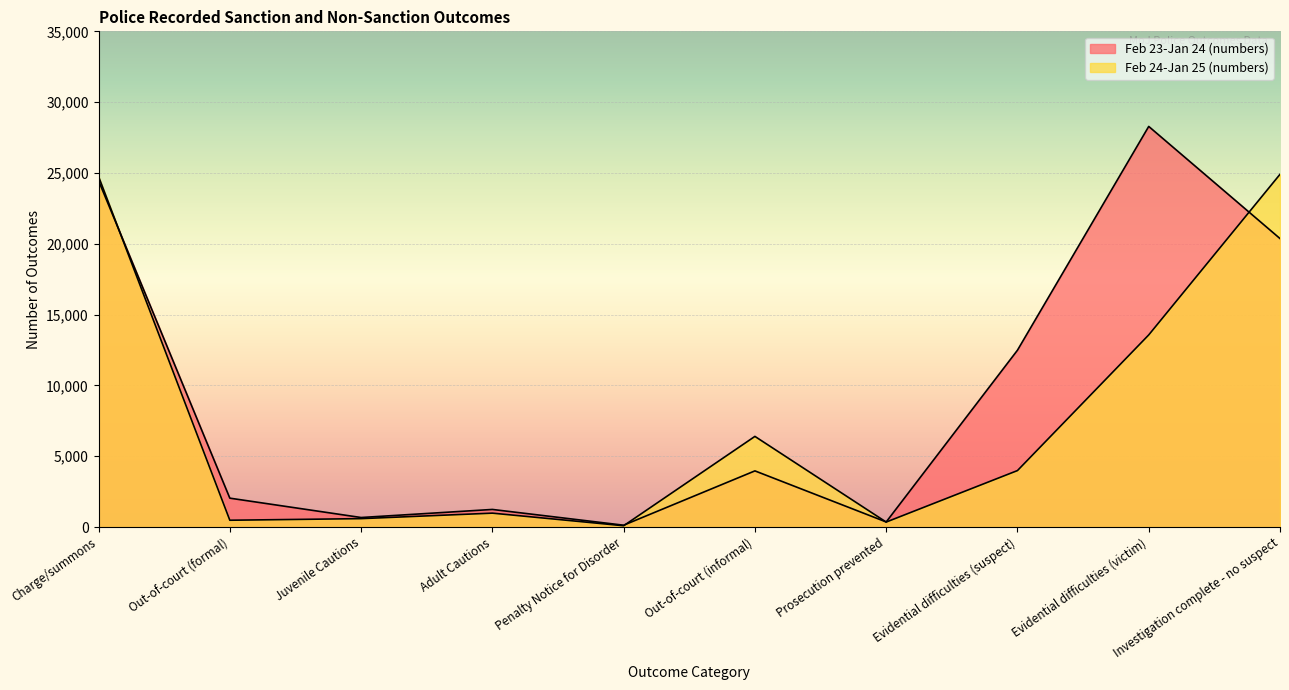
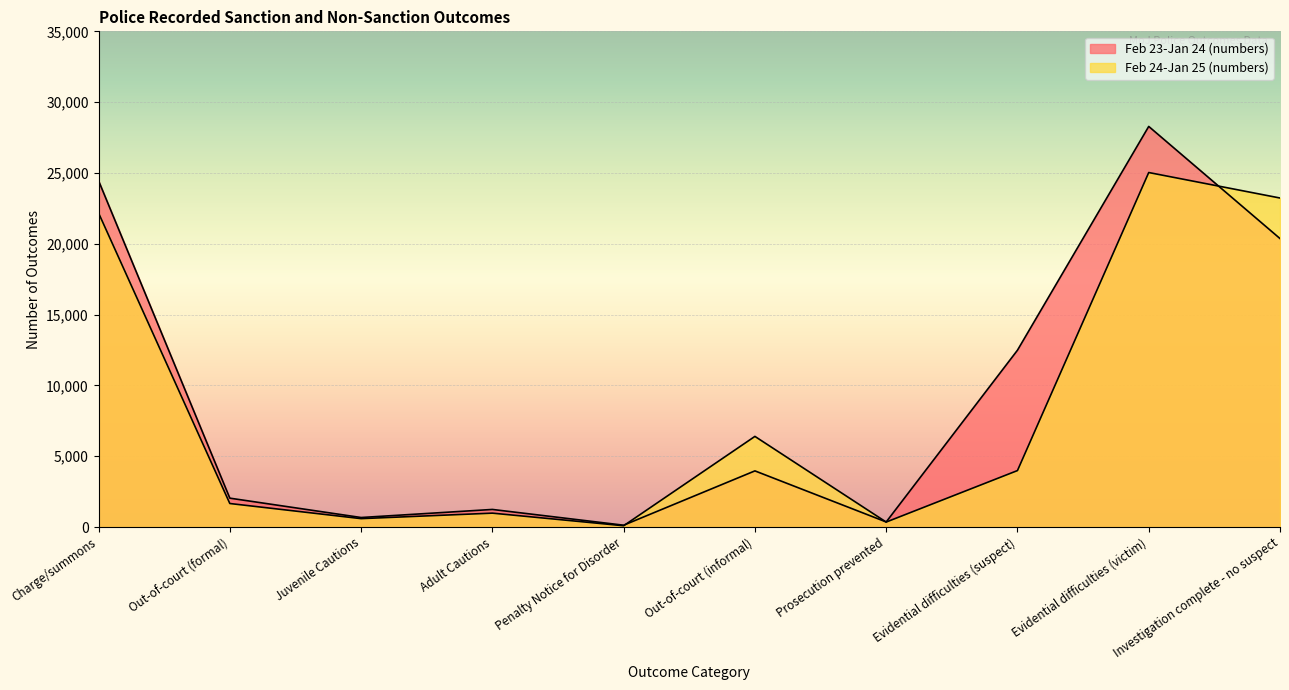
Feb 24-Jan 25 (numbers), Charge/summons: 24,700 -> 22,200
Feb 24-Jan 25 (numbers), Out-of-court (formal): 500 -> 1,700
Feb 24-Jan 25 (numbers), Evidential difficulties (victim): 13,600 -> 25,000
Feb 24-Jan 25 (numbers), Investigation complete - no suspect: 24,900 -> 23,200
